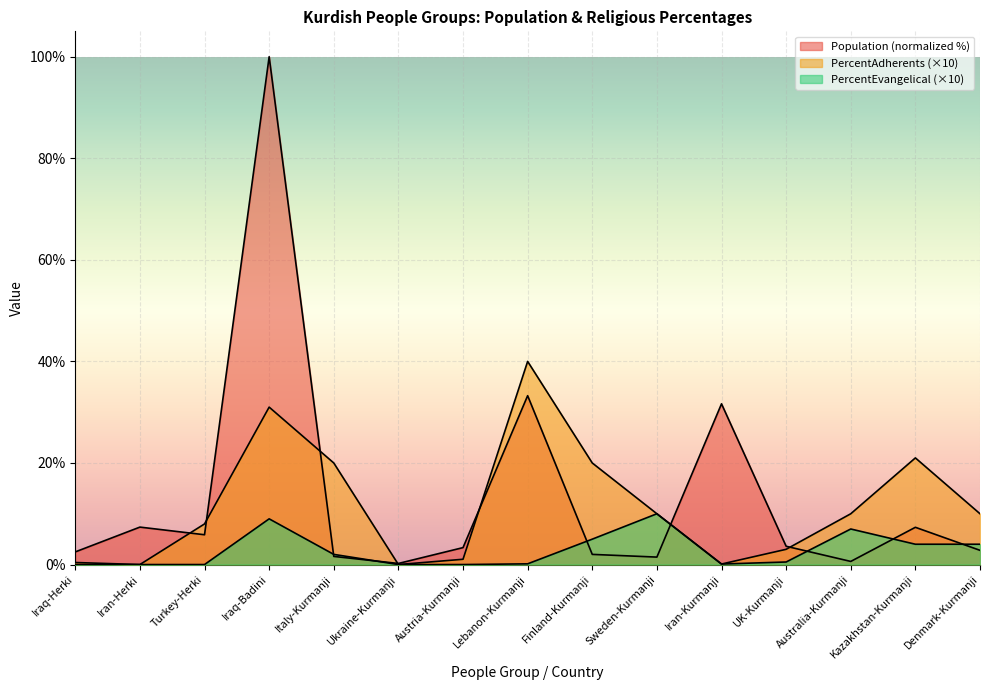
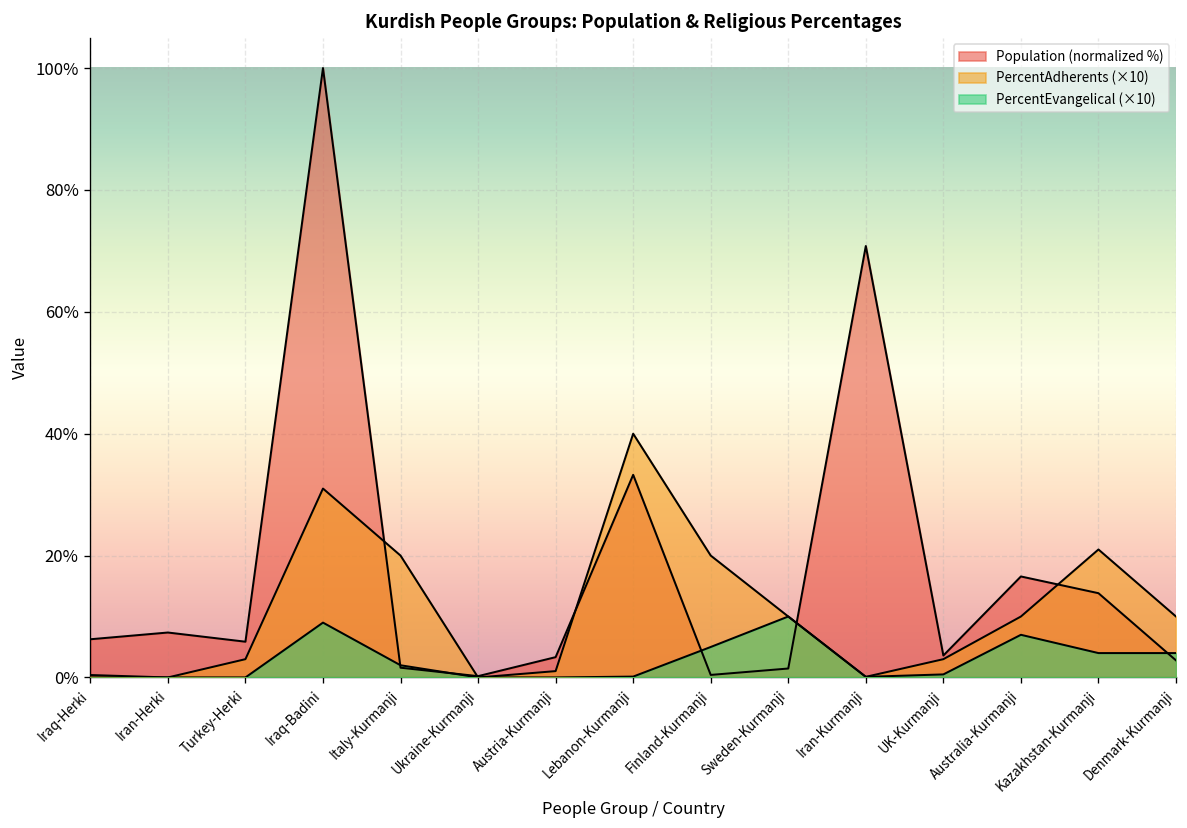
Population (normalized %), Iraq-Herki: 2% -> 6%
PercentAdherents (×10), Turkey-Herki: 8% -> 3%
Population (normalized %), Finland-Kurmanji: 2% -> 0%
Population (normalized %), Iran-Kurmanji: 32% -> 71%
Population (normalized %), Australia-Kurmanji: 1% -> 17%
Population (normalized %), Kazakhstan-Kurmanji: 7% -> 14%
